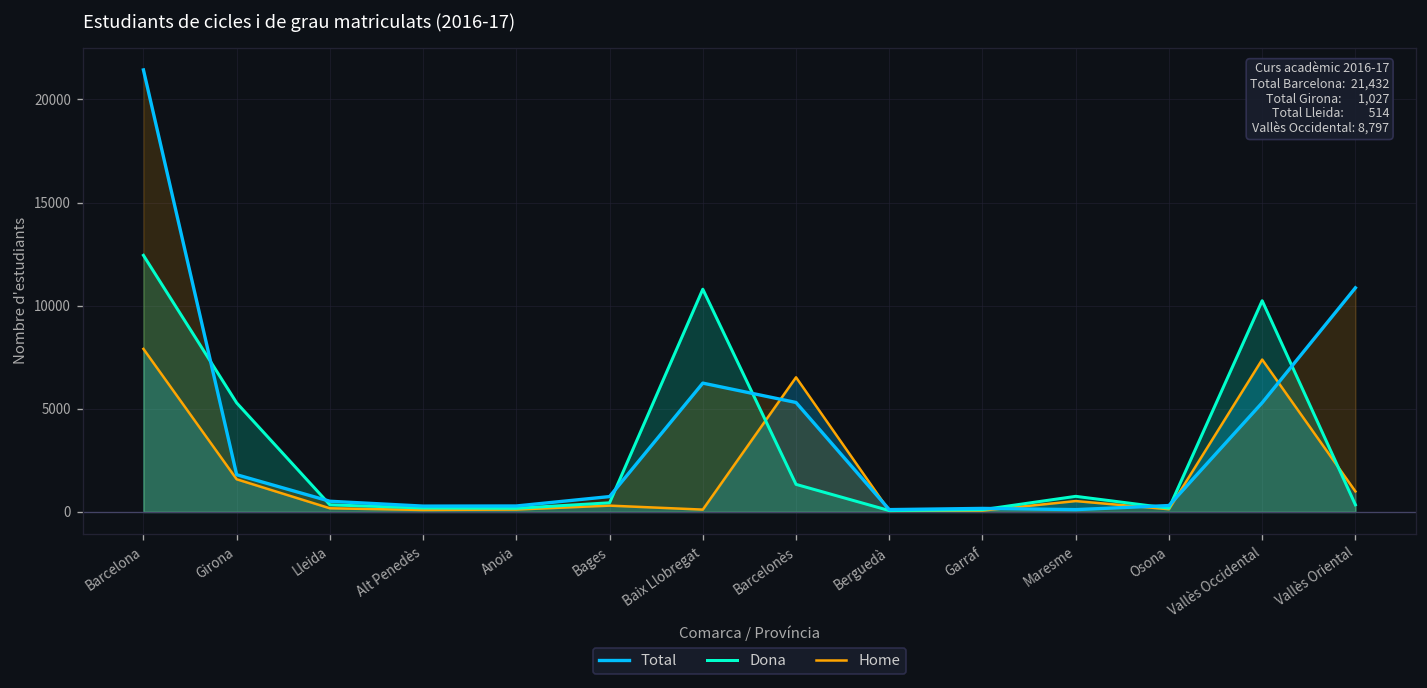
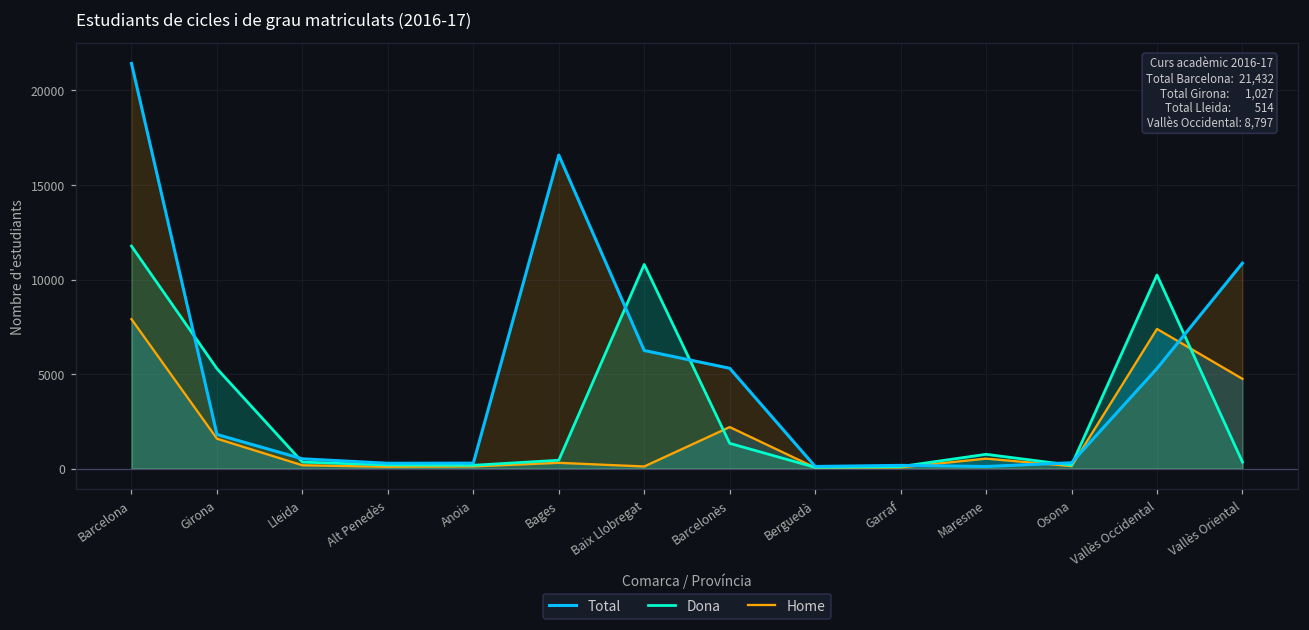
Dona, Barcelona: 12400 -> 11800
Total, Bages: 700 -> 16600
Home, Barcelonès: 6500 -> 2200
Home, Vallès Oriental: 1000 -> 4700
